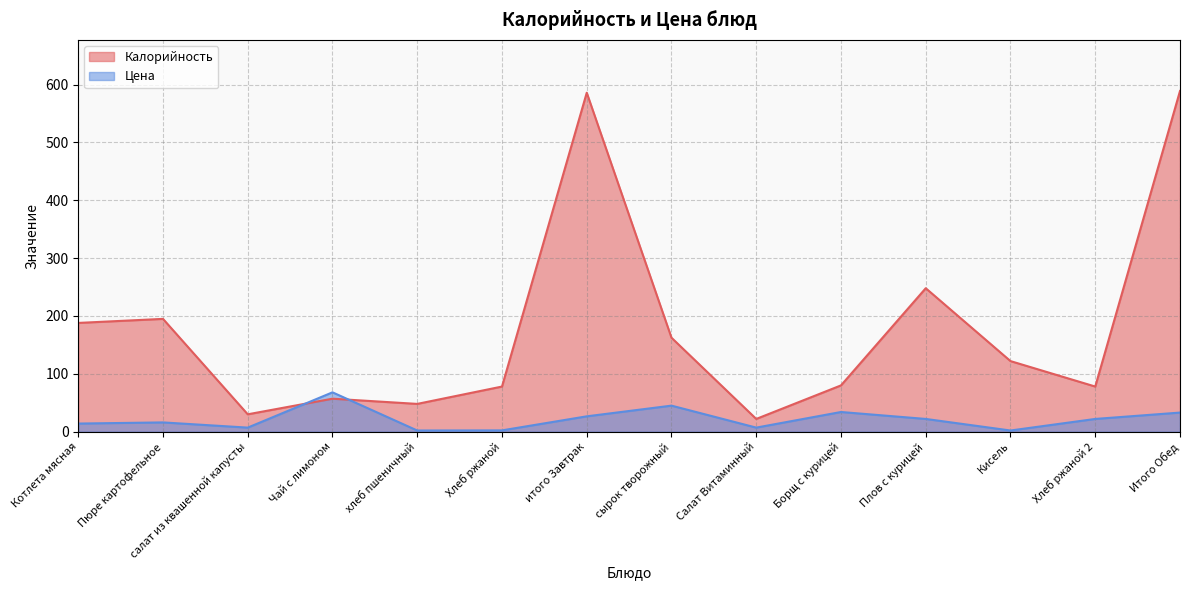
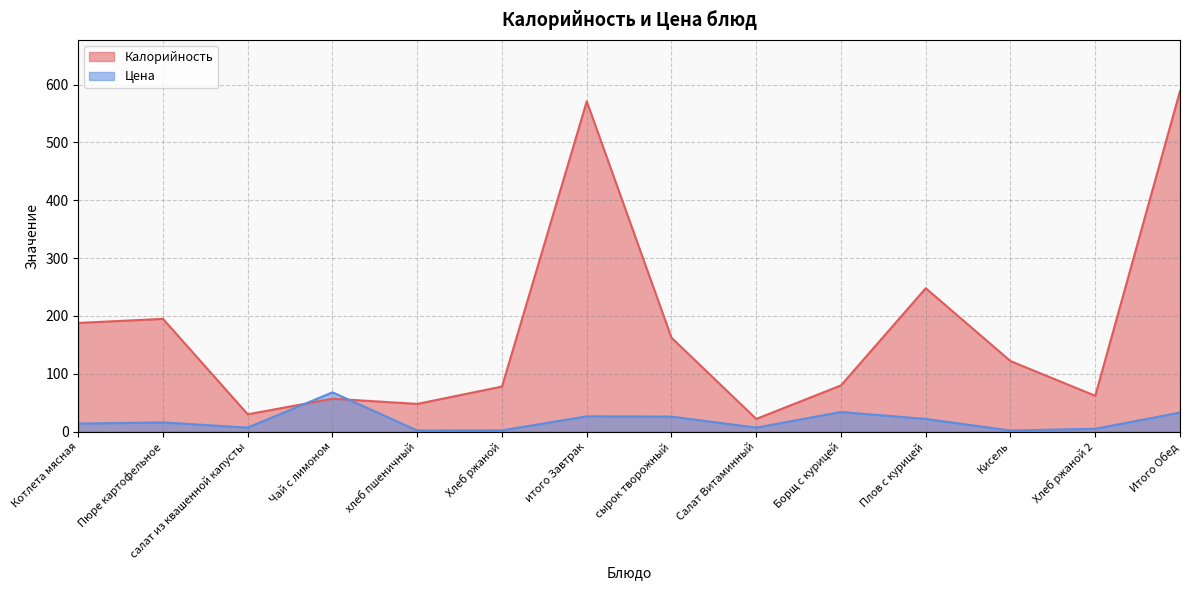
Калорийность, итого Завтрак: 590 -> 570
Цена, сырок творожный: 50 -> 30
Калорийность, Хлеб ржаной 2: 80 -> 60
Цена, Хлеб ржаной 2: 20 -> 10
